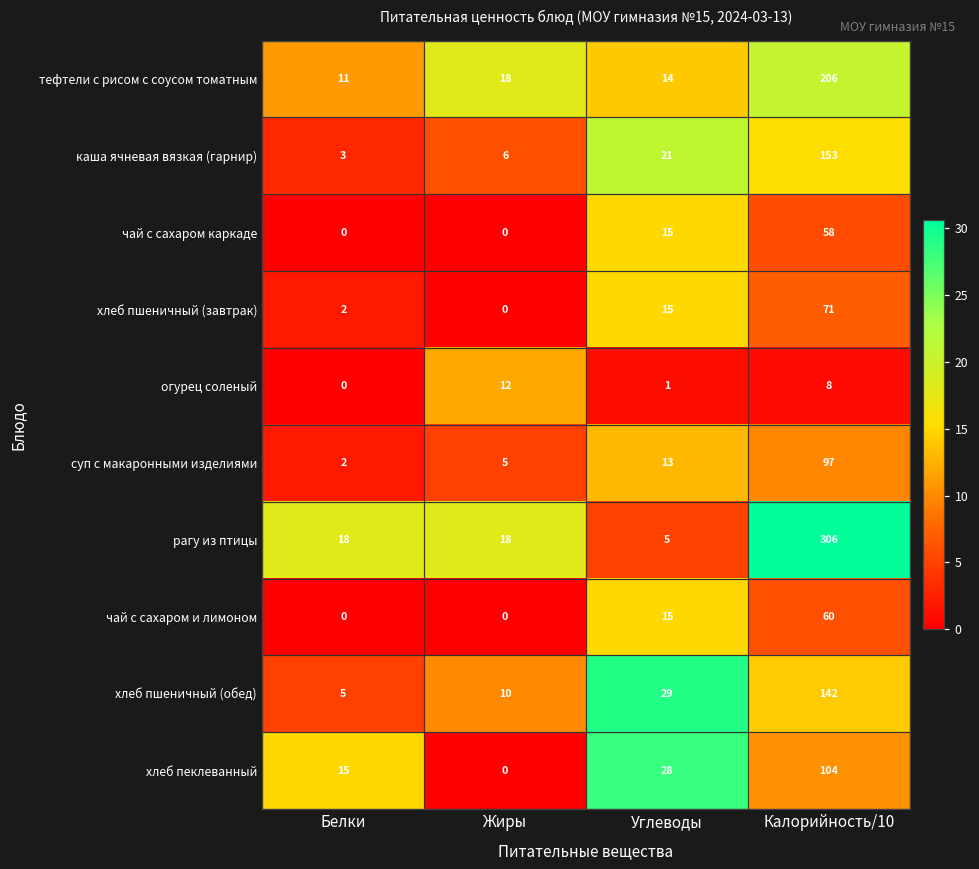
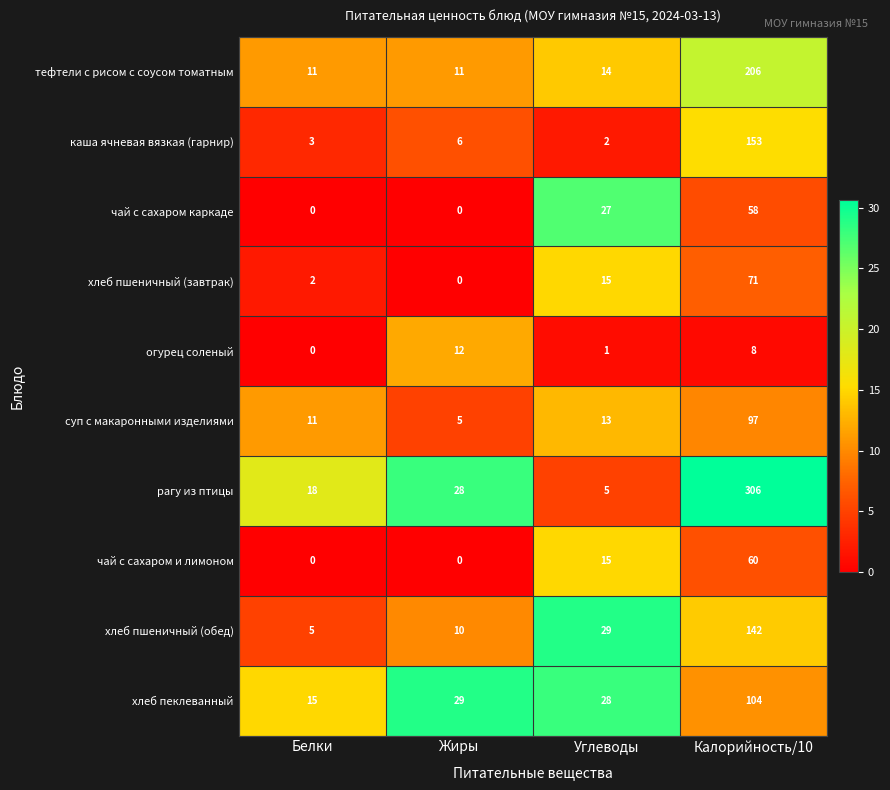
тефтели с рисом с соусом томатным, Жиры: 18 -> 11
каша ячневая вязкая (гарнир), Углеводы: 21 -> 2
чай с сахаром каркаде, Углеводы: 15 -> 27
суп с макаронными изделиями, Белки: 2 -> 11
рагу из птицы, Жиры: 18 -> 28
хлеб пеклеванный, Жиры: 0 -> 29
